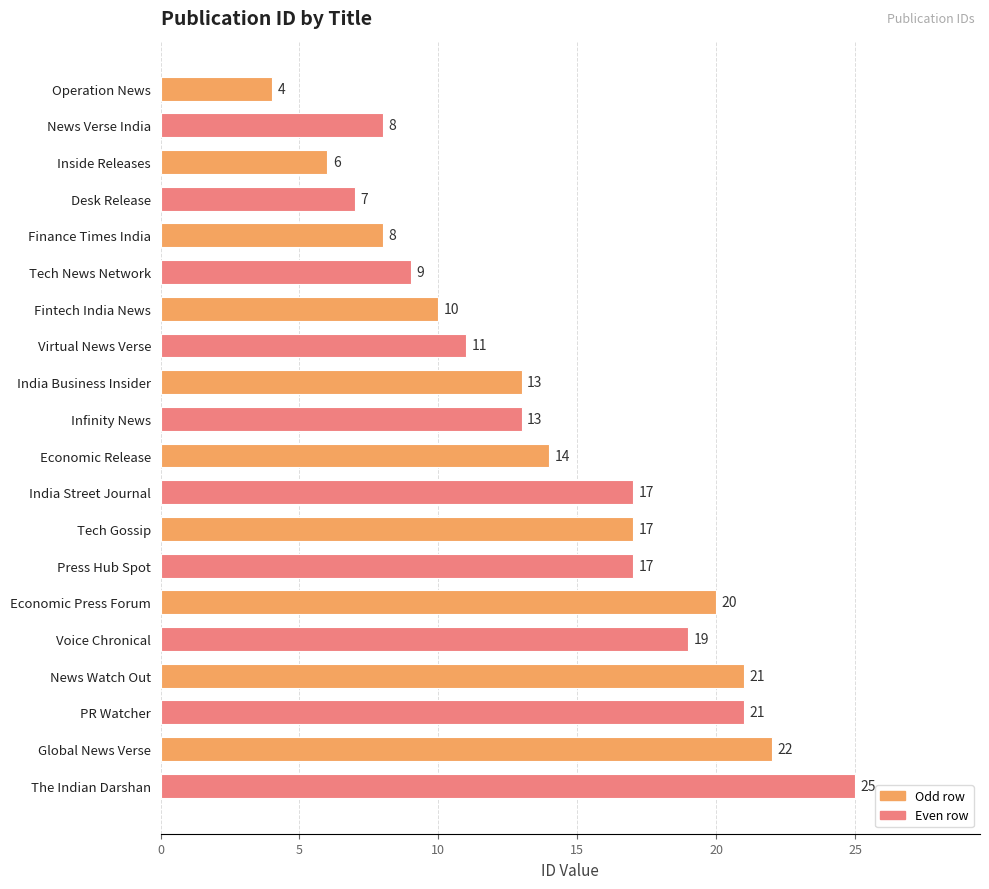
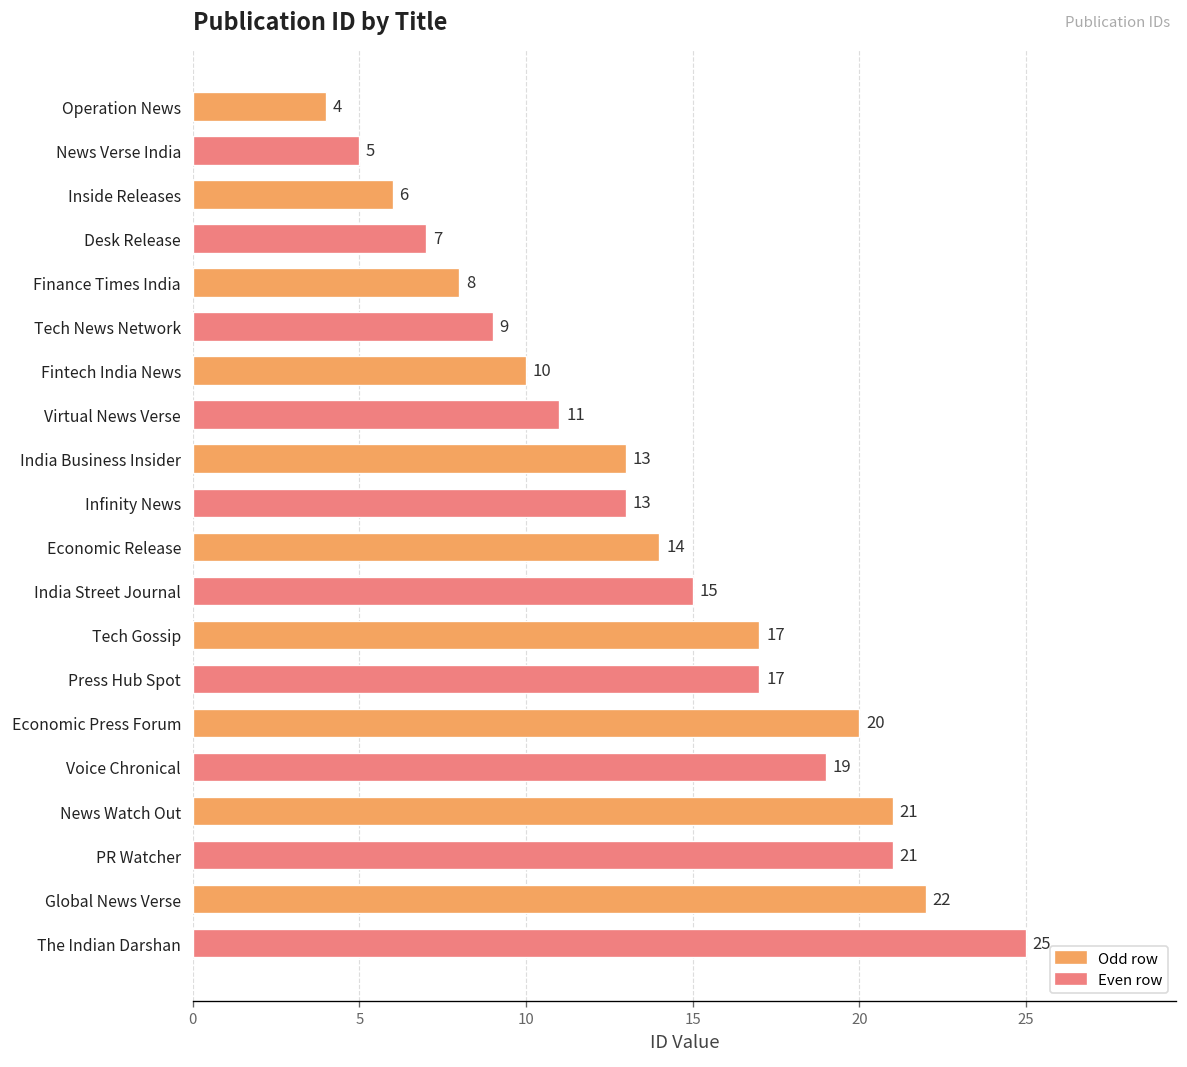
News Verse India: 8 -> 5
India Street Journal: 17 -> 15
